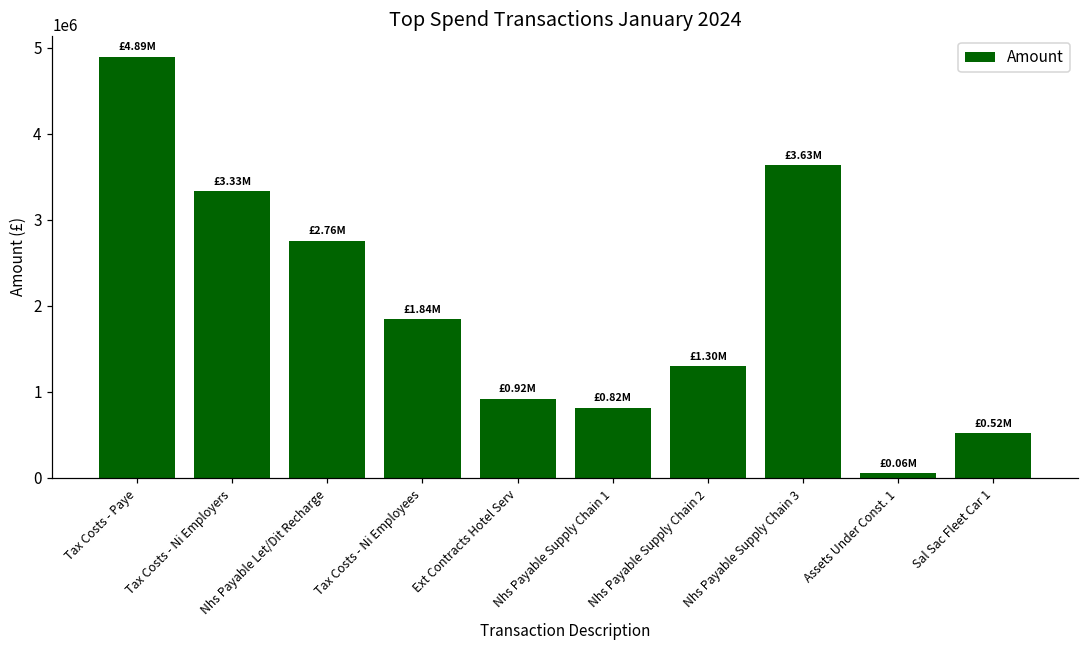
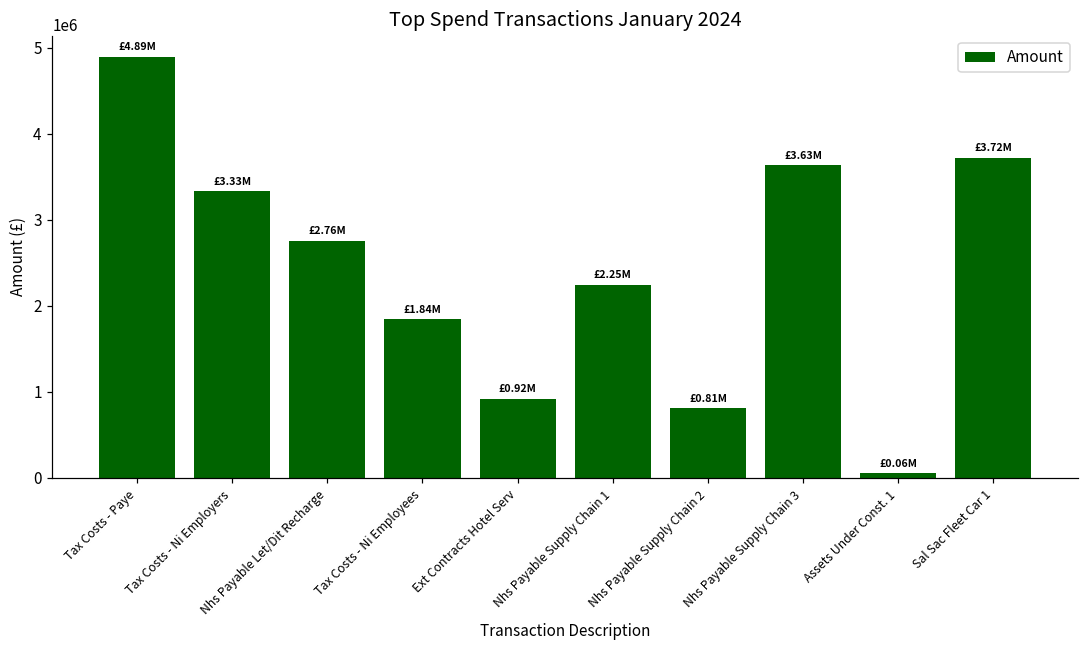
Nhs Payable Supply Chain 1: £0.82M -> £2.25M
Nhs Payable Supply Chain 2: £1.30M -> £0.81M
Sal Sac Fleet Car 1: £0.52M -> £3.72M
